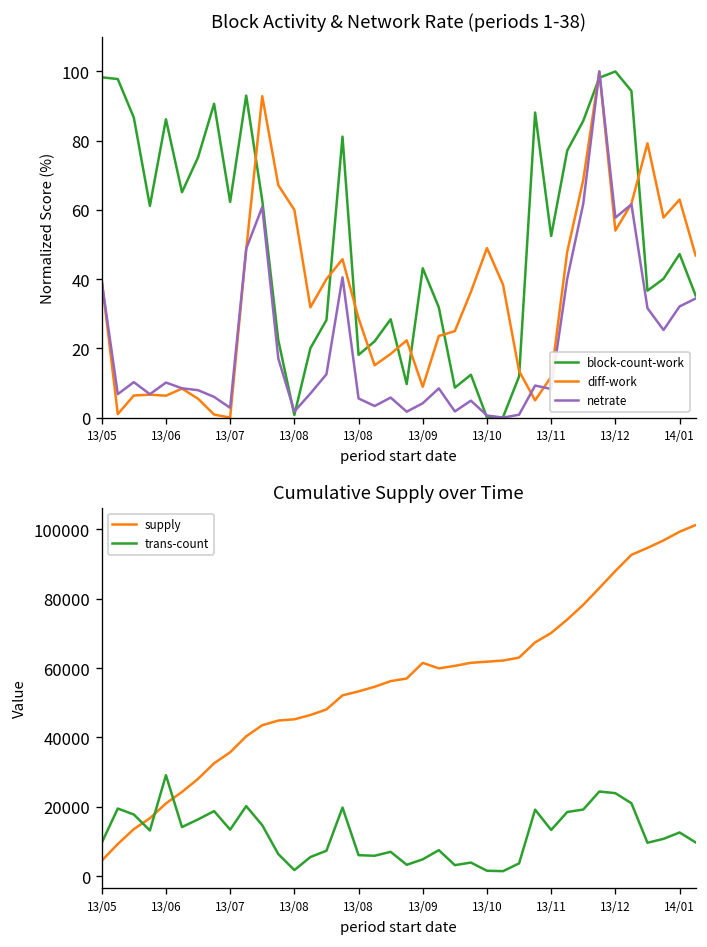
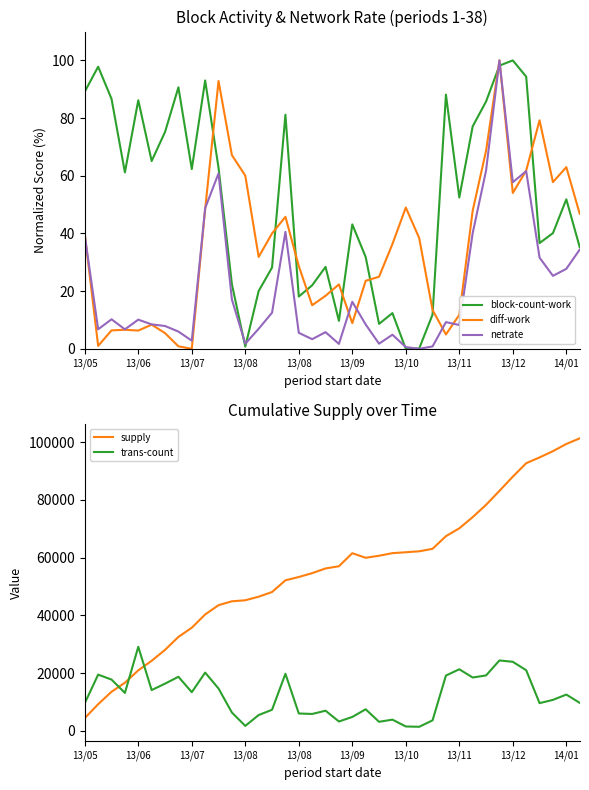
Block Activity & Network Rate (periods 1-38), block-count-work, 13/05: 98 -> 89
Block Activity & Network Rate (periods 1-38), netrate, 13/09: 4 -> 16
Block Activity & Network Rate (periods 1-38), block-count-work, 14/01: 47 -> 52
Block Activity & Network Rate (periods 1-38), netrate, 14/01: 32 -> 28
Cumulative Supply over Time, trans-count, 13/11: 13000 -> 21000
